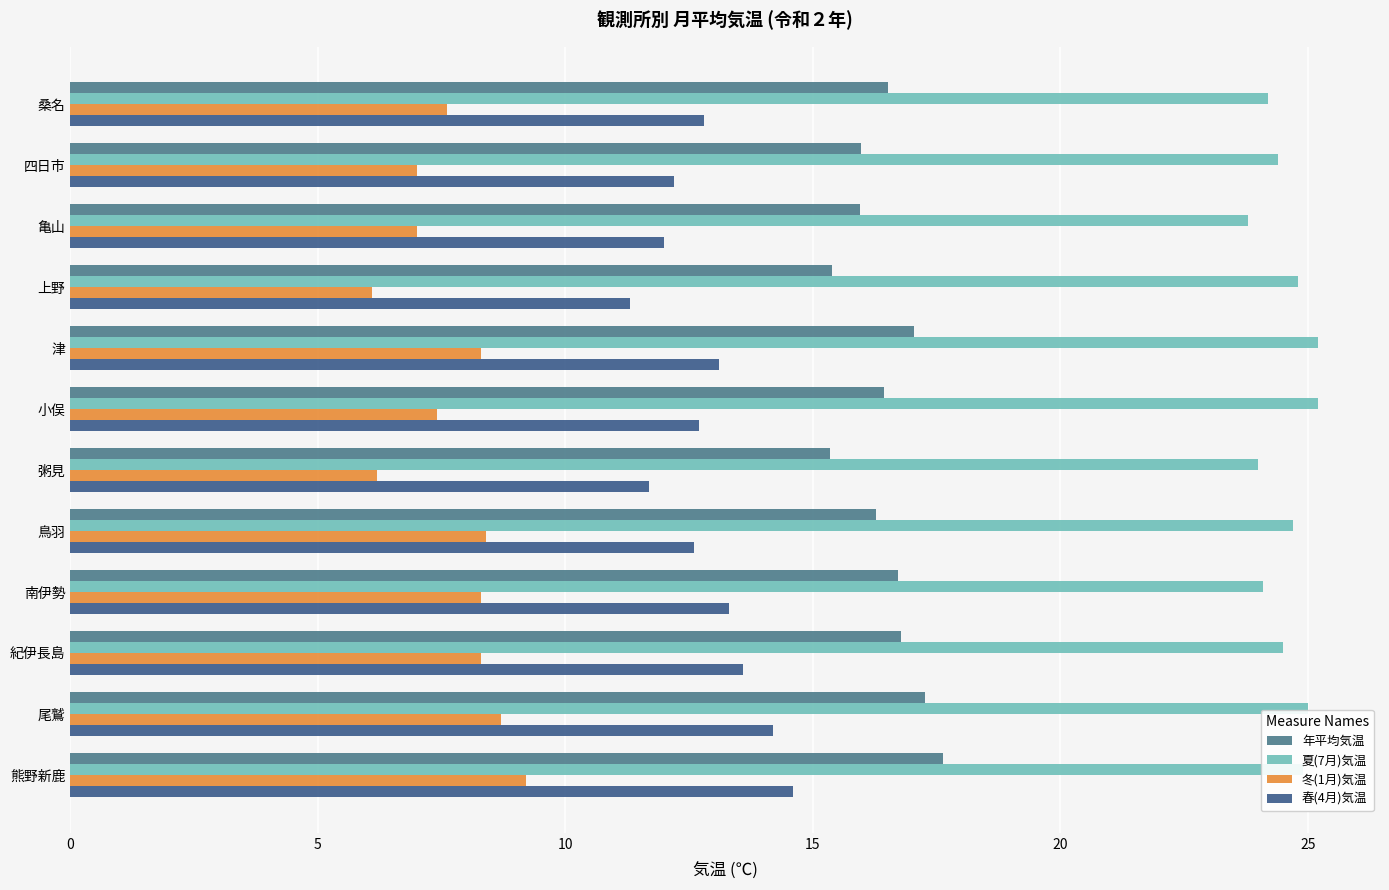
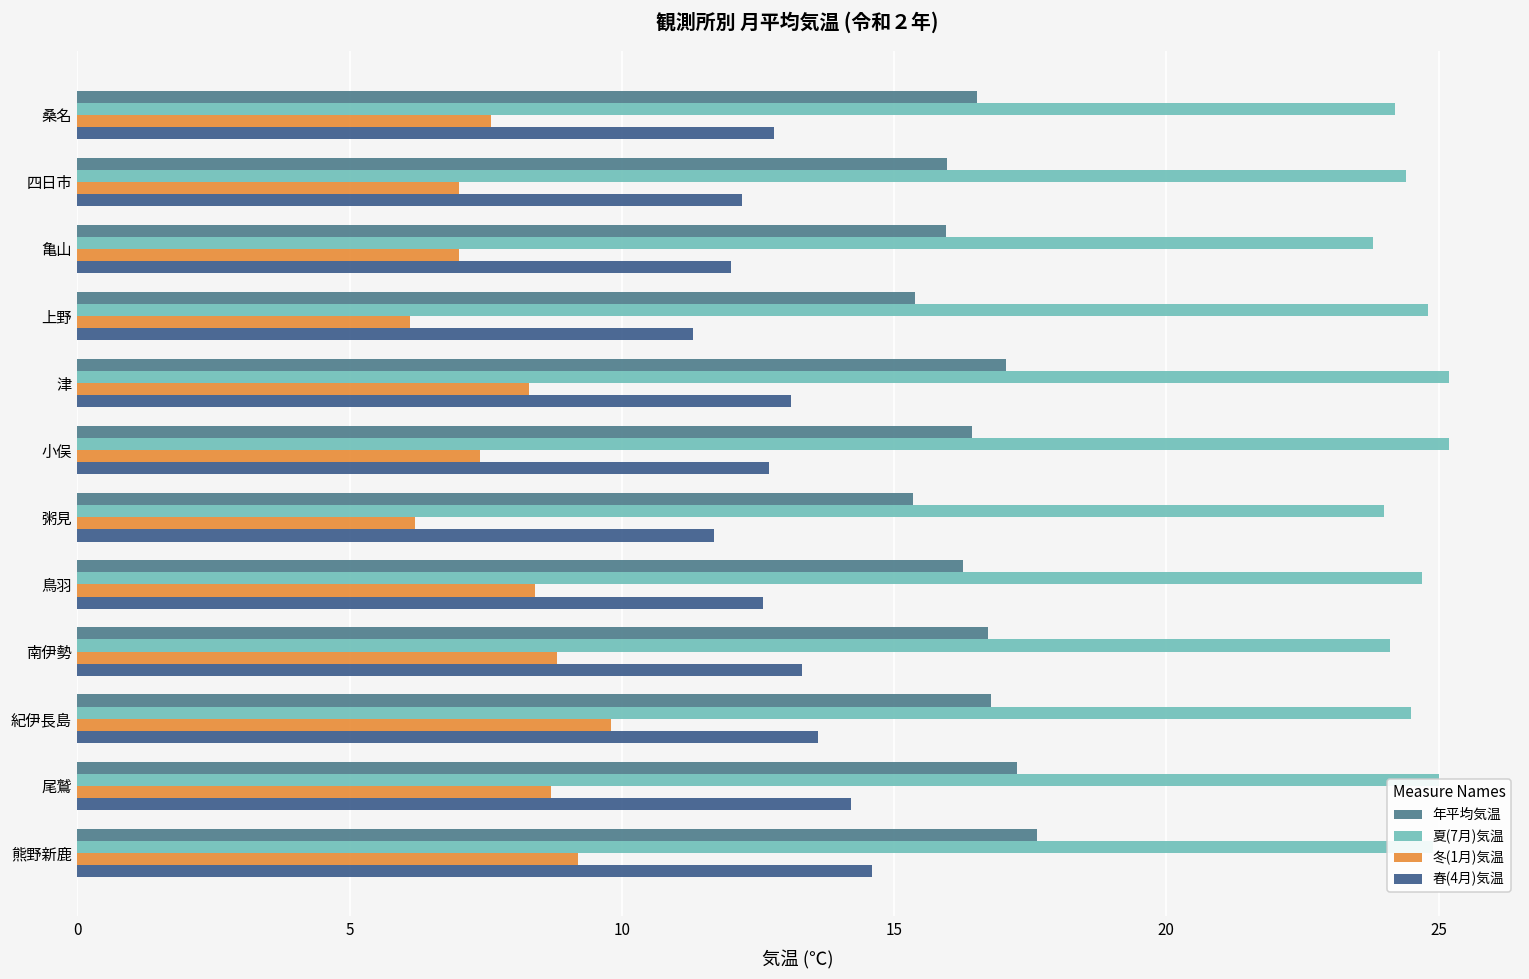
冬(1月)気温, 南伊勢: 8.3 -> 8.8
冬(1月)気温, 紀伊長島: 8.3 -> 9.8
